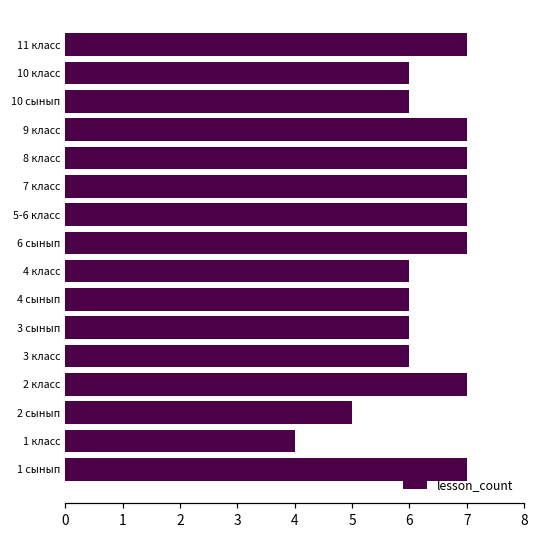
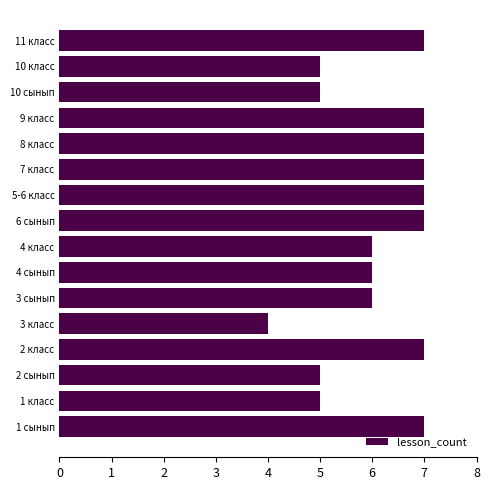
10 класс: 6 -> 5
10 сынып: 6 -> 5
3 класс: 6 -> 4
1 класс: 4 -> 5
